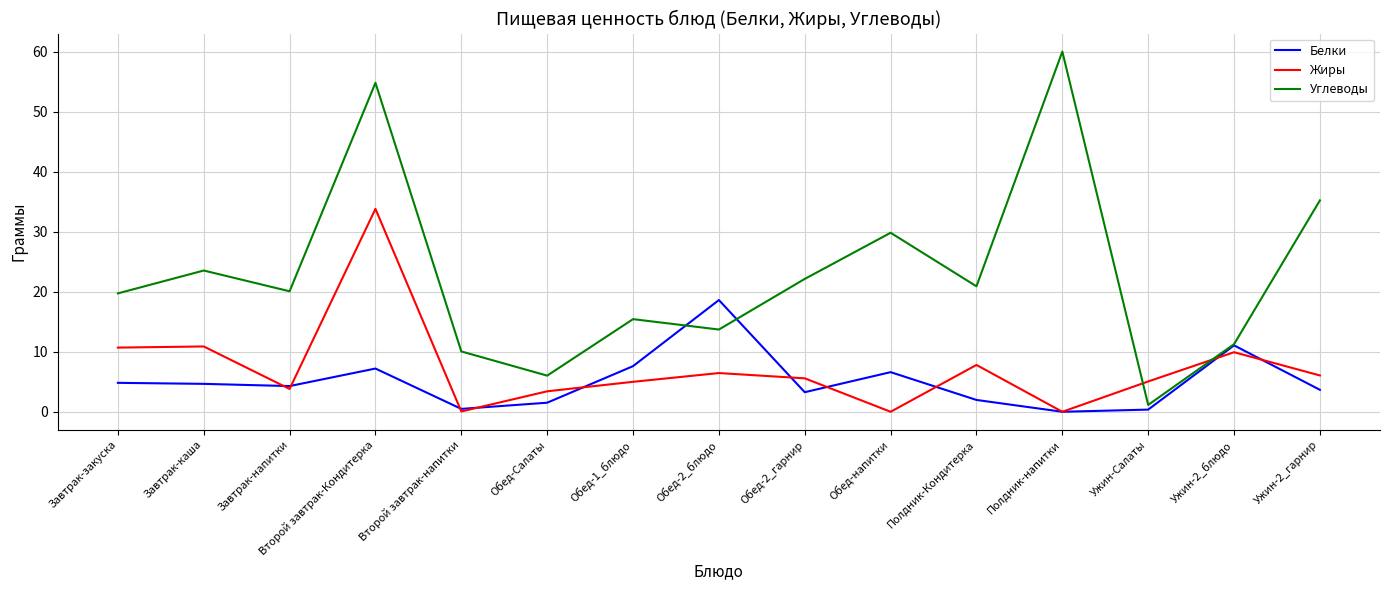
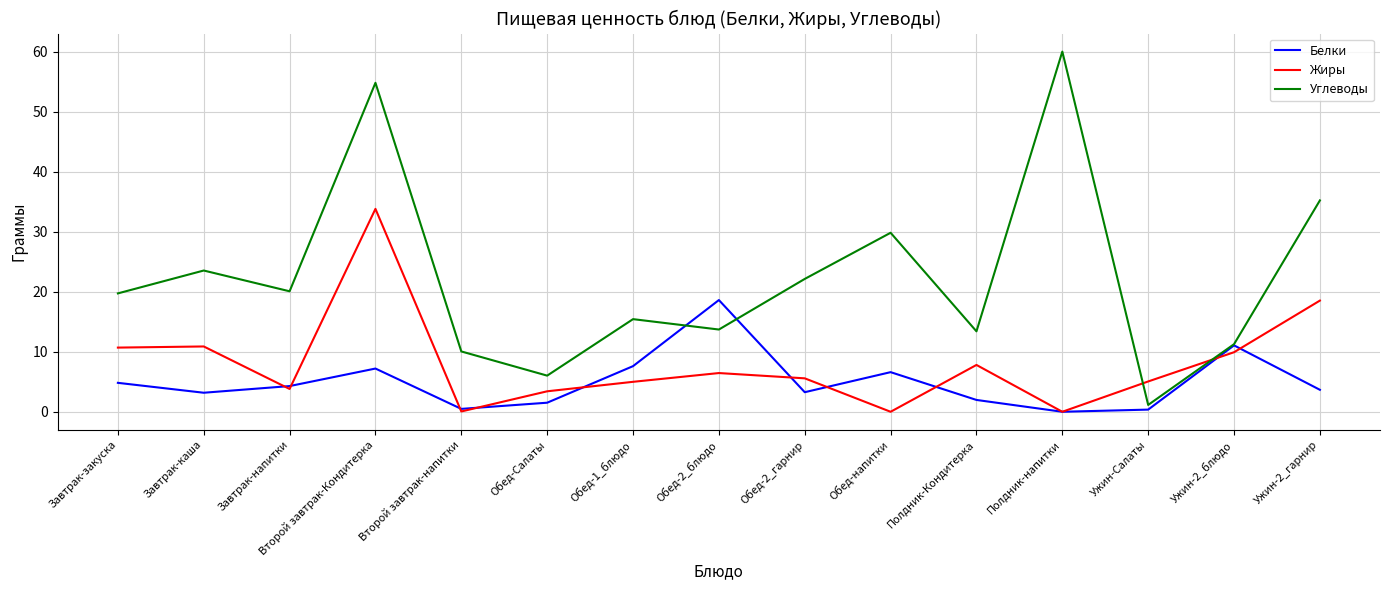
Белки, Завтрак-каша: 5 -> 3
Углеводы, Полдник-Кондитерка: 21 -> 13
Жиры, Ужин-2_гарнир: 6 -> 19
